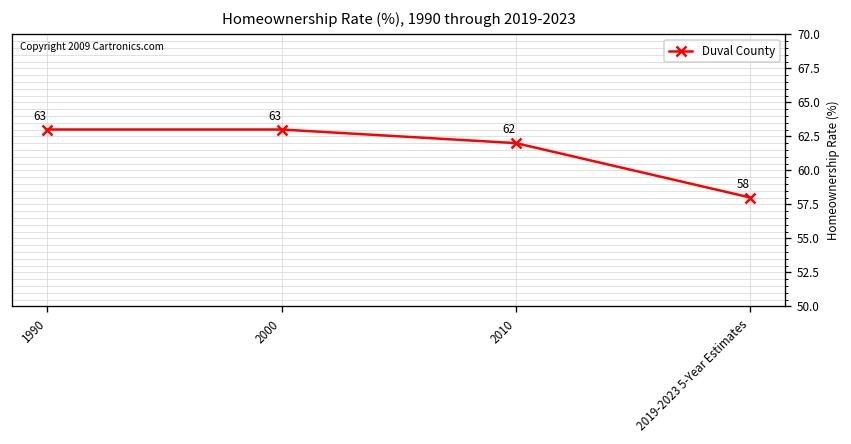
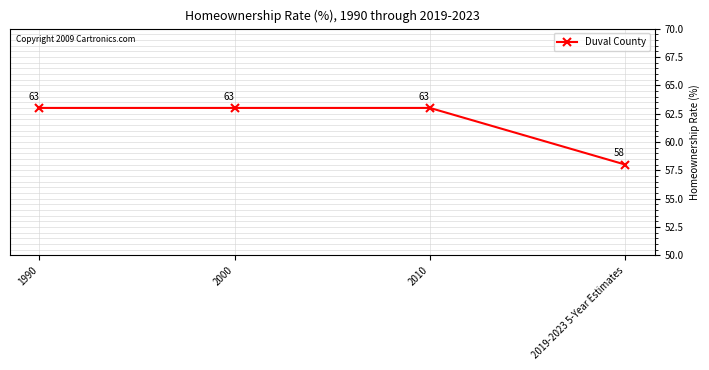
2010: 62 -> 63
